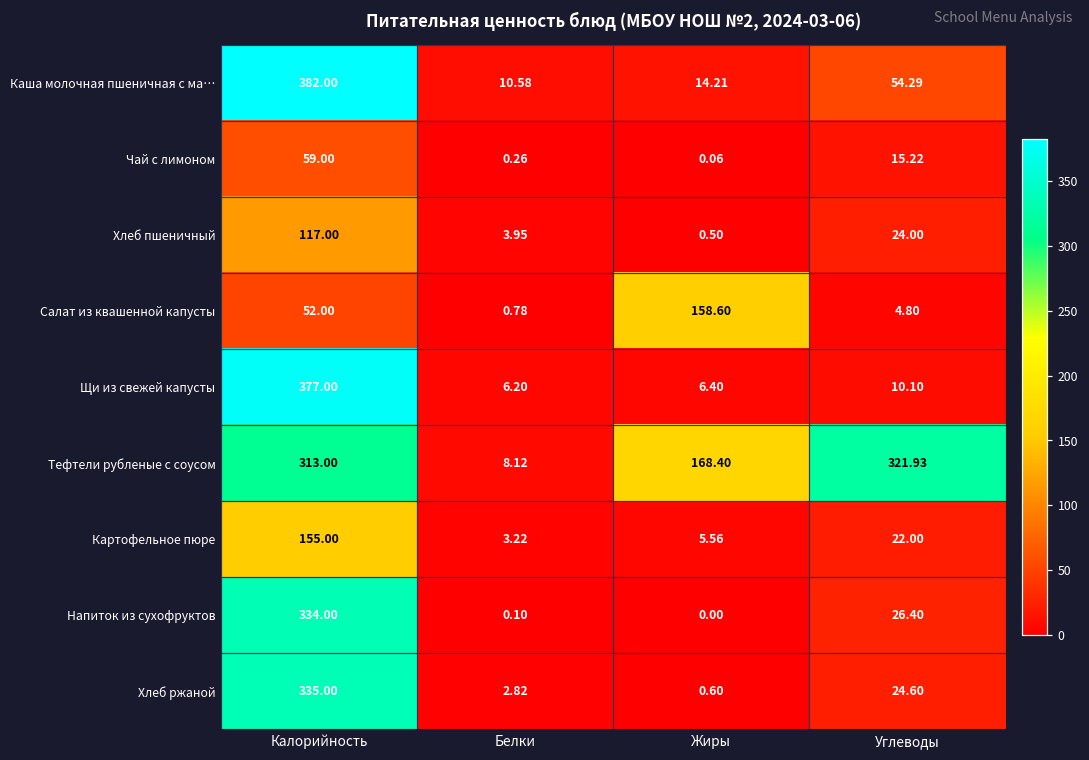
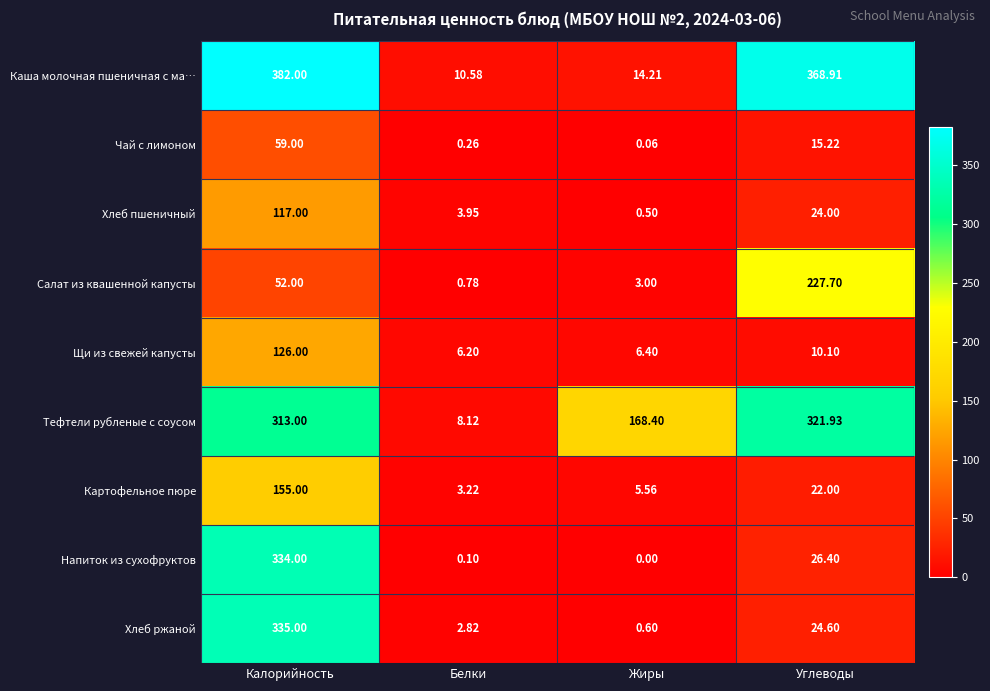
Каша молочная пшеничная с ма…, Углеводы: 54.29 -> 368.91
Салат из квашенной капусты, Жиры: 158.60 -> 3.00
Салат из квашенной капусты, Углеводы: 4.80 -> 227.70
Щи из свежей капусты, Калорийность: 377.00 -> 126.00
